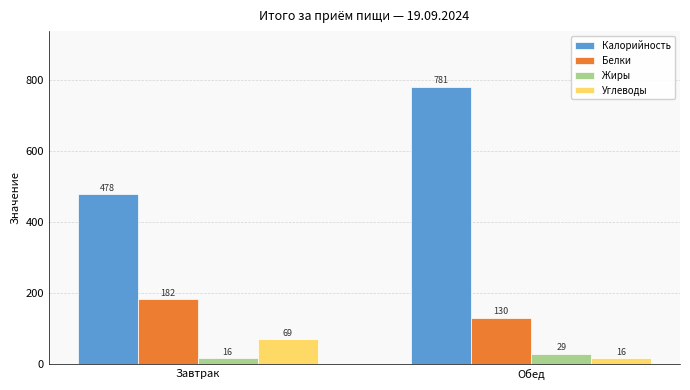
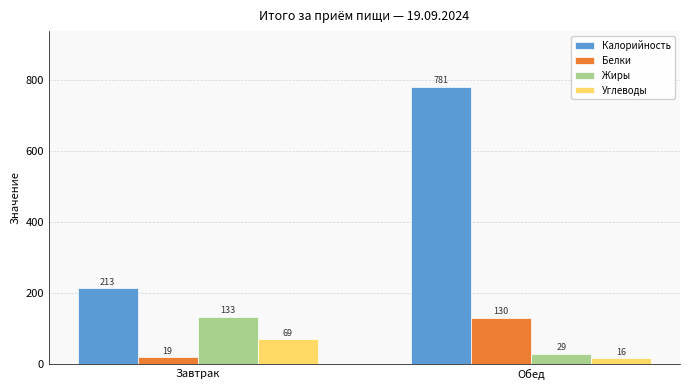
Калорийность, Завтрак: 478 -> 213
Белки, Завтрак: 182 -> 19
Жиры, Завтрак: 16 -> 133
